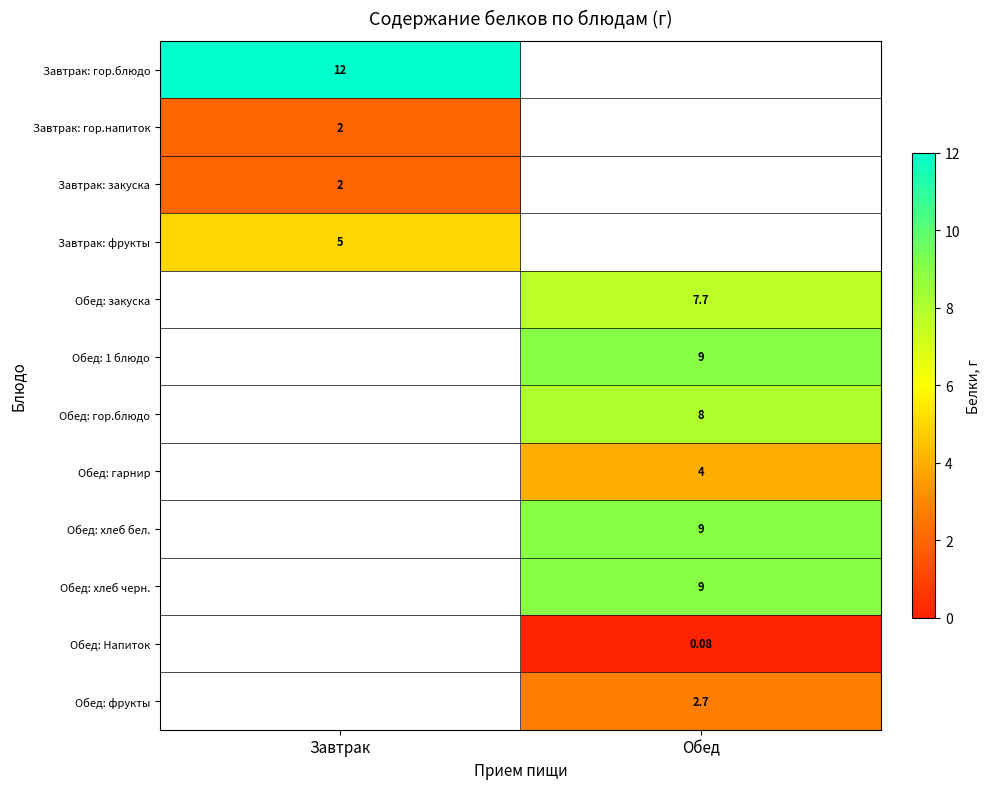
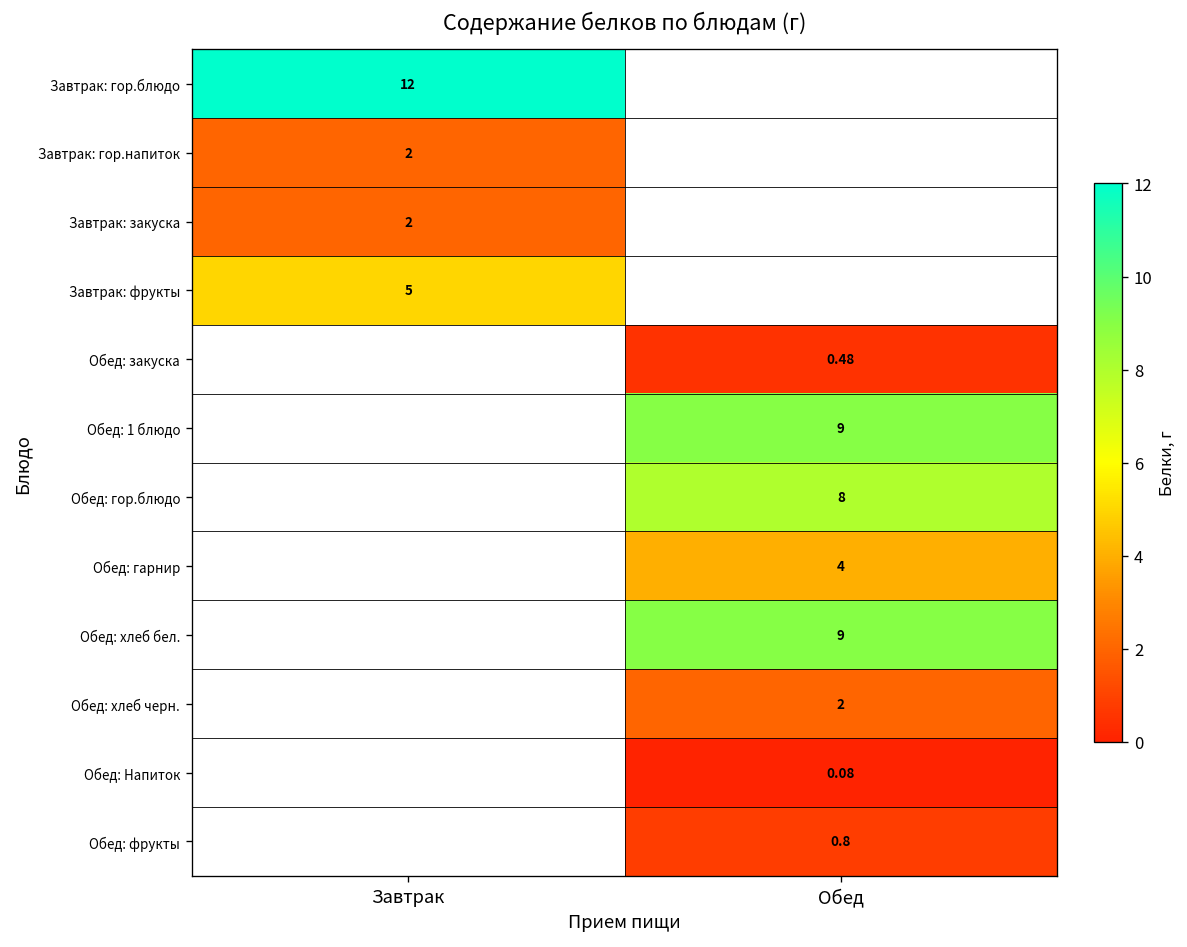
Обед: закуска, Обед: 7.7 -> 0.48
Обед: хлеб черн., Обед: 9 -> 2
Обед: фрукты, Обед: 2.7 -> 0.8
